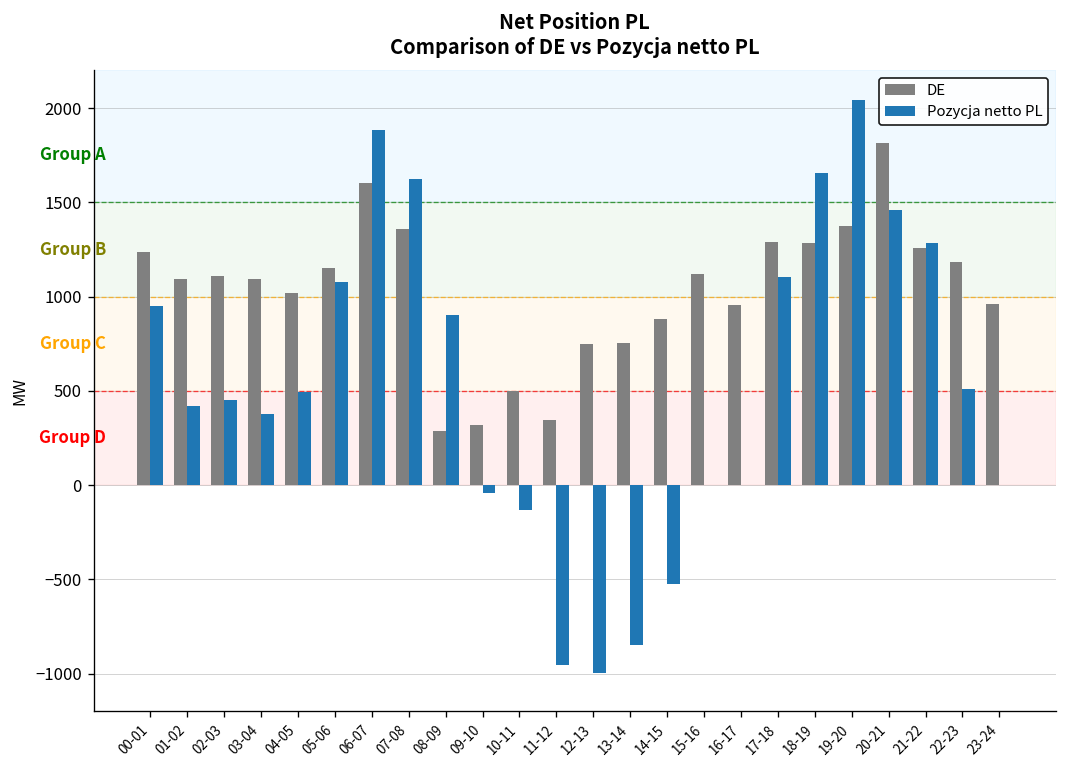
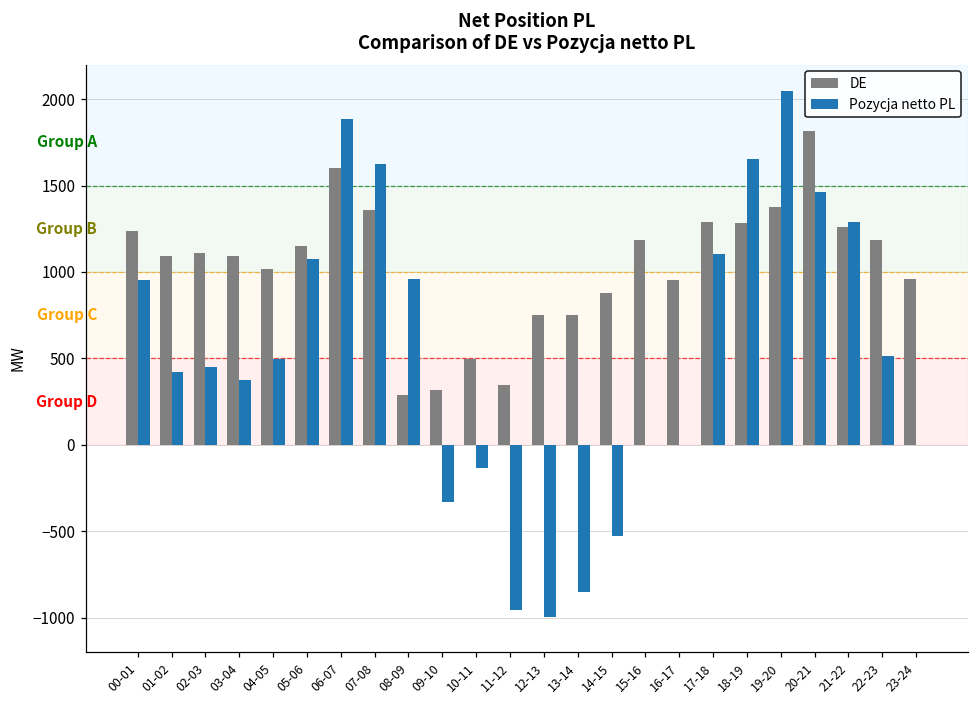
Pozycja netto PL, 08-09: 900 -> 960
Pozycja netto PL, 09-10: -40 -> -330
DE, 15-16: 1120 -> 1190
